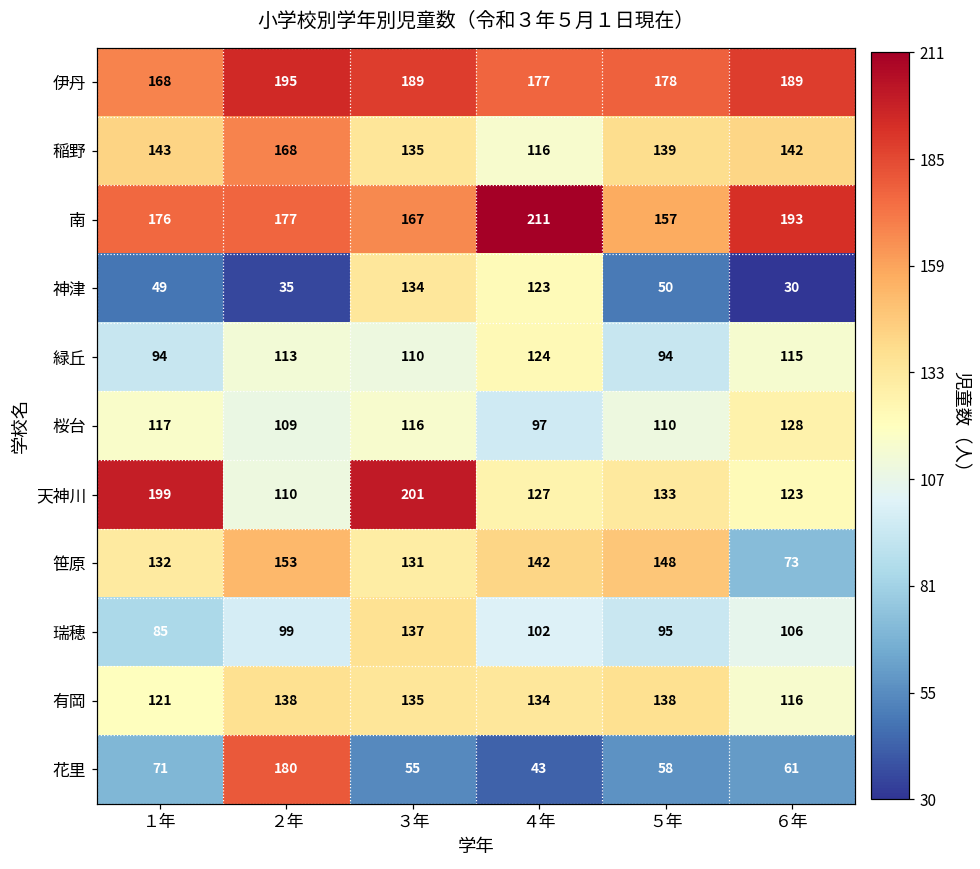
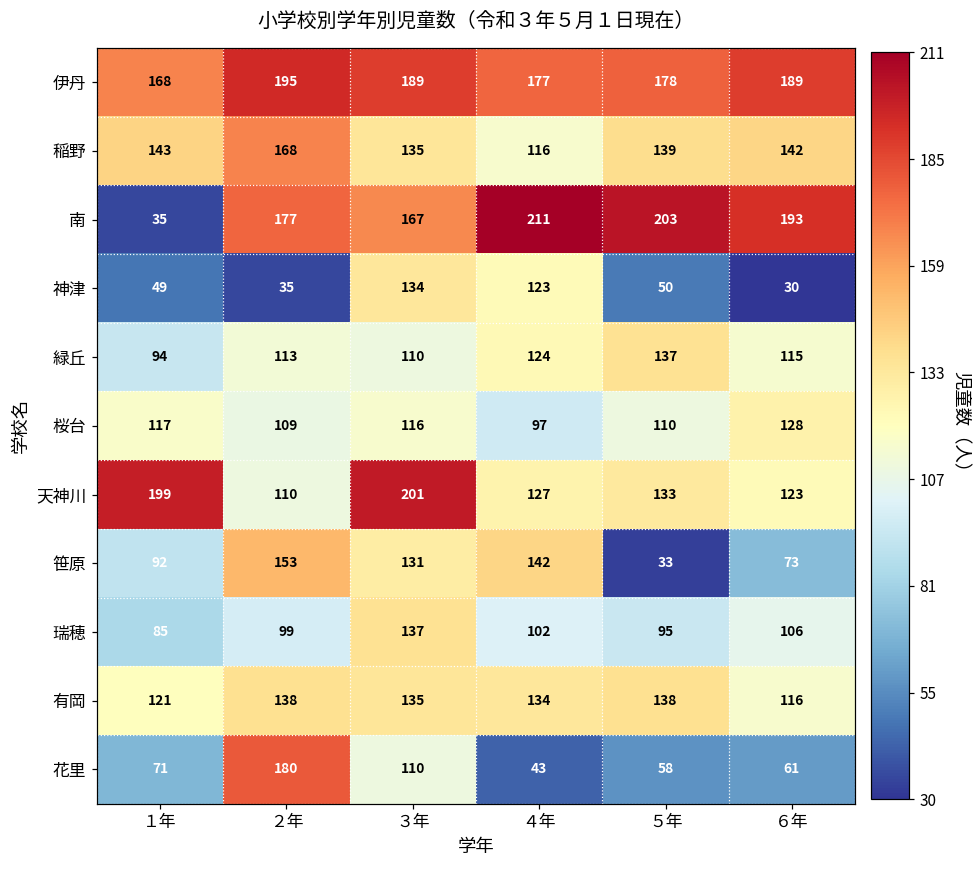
南, １年: 176 -> 35
南, ５年: 157 -> 203
緑丘, ５年: 94 -> 137
笹原, １年: 132 -> 92
笹原, ５年: 148 -> 33
花里, ３年: 55 -> 110
